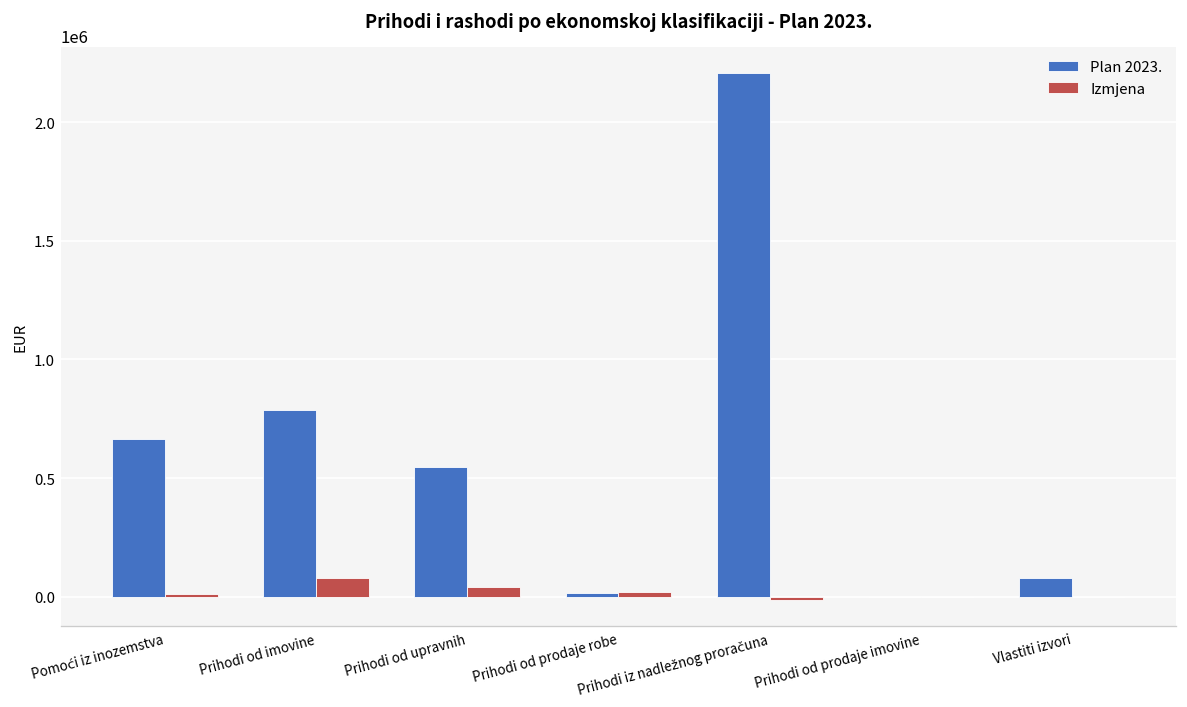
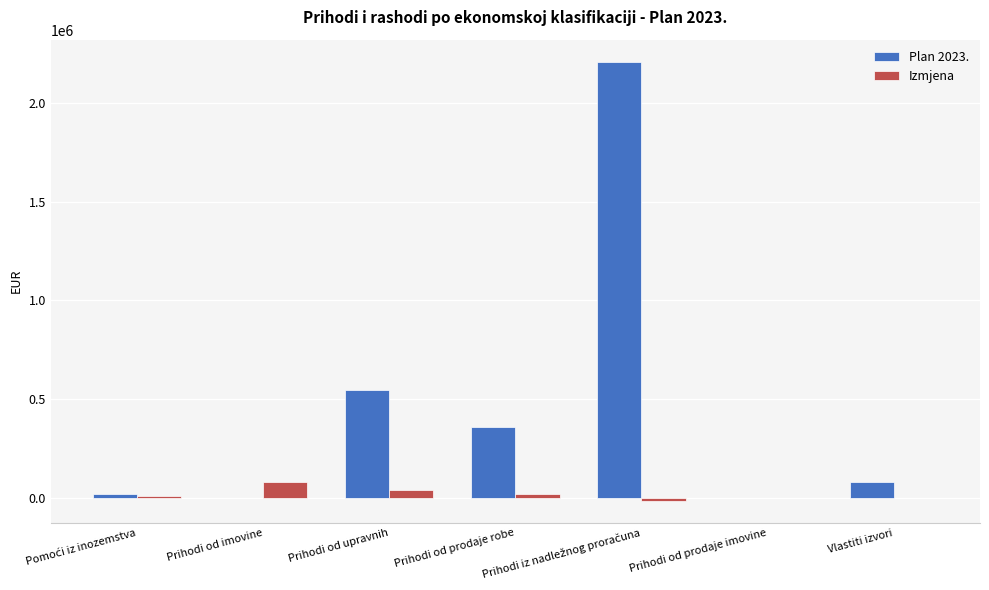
Plan 2023., Pomoći iz inozemstva: 670000 -> 20000
Plan 2023., Prihodi od imovine: 790000 -> 0
Plan 2023., Prihodi od prodaje robe: 10000 -> 360000
